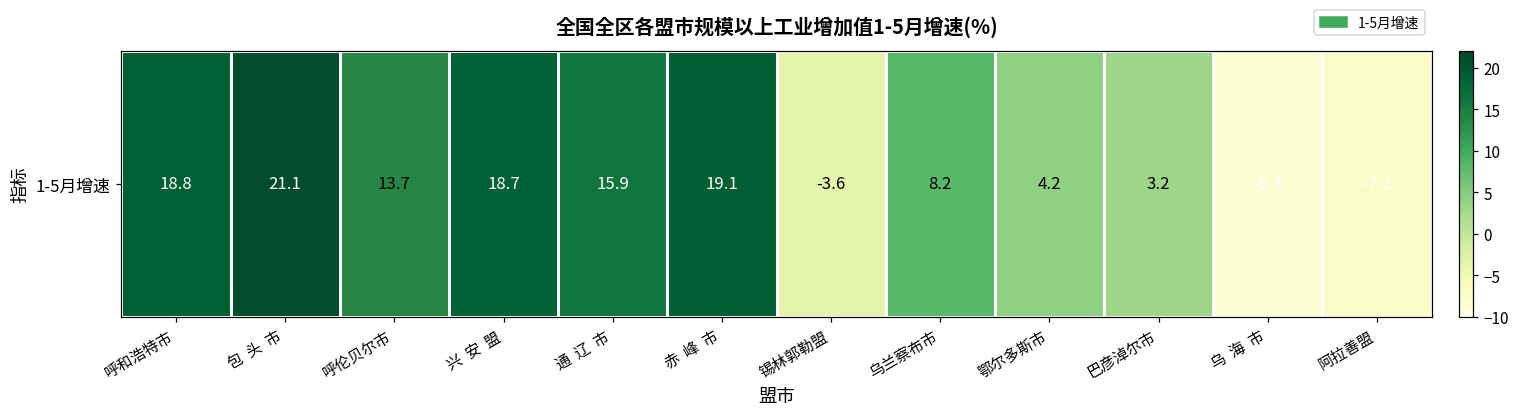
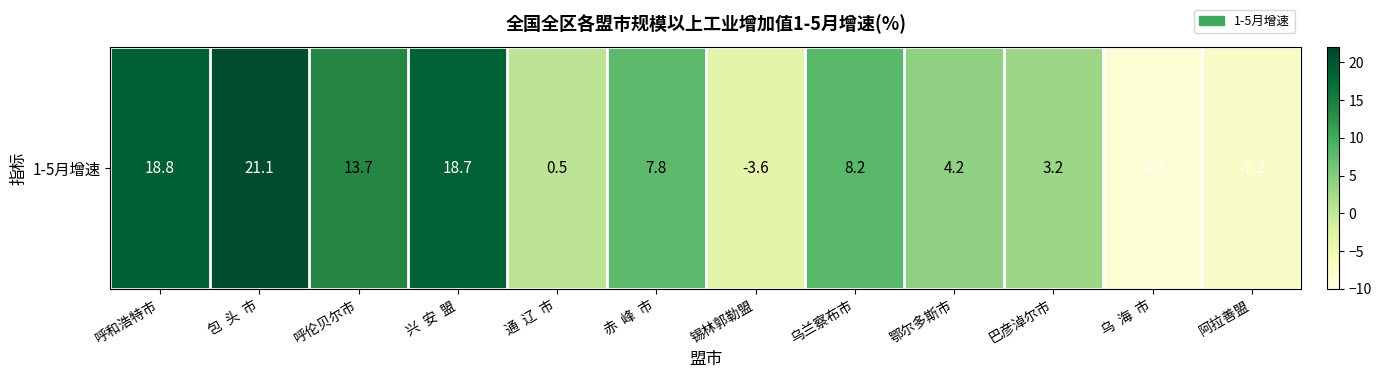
1-5月增速, 通 辽 市: 15.9 -> 0.5
1-5月增速, 赤 峰 市: 19.1 -> 7.8
